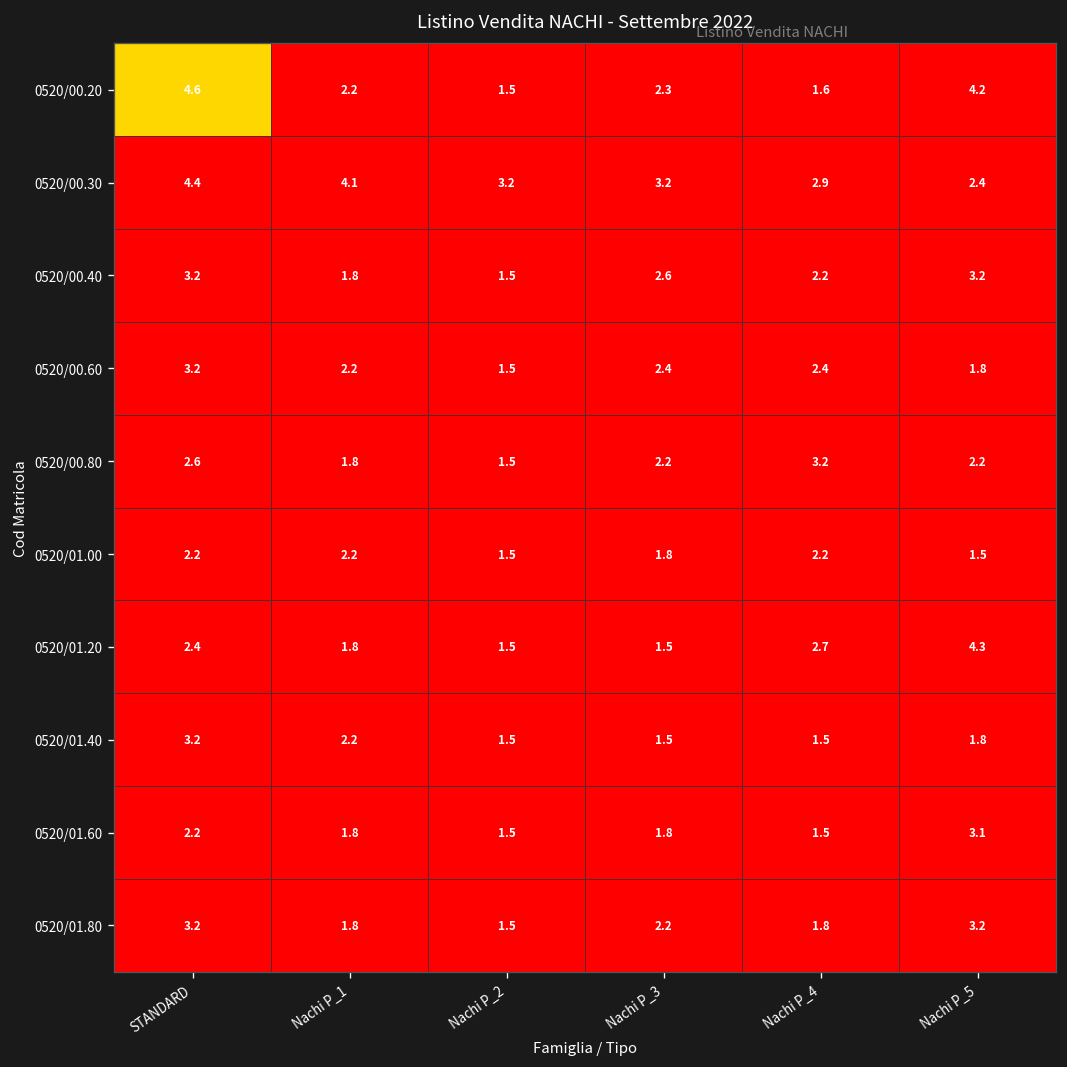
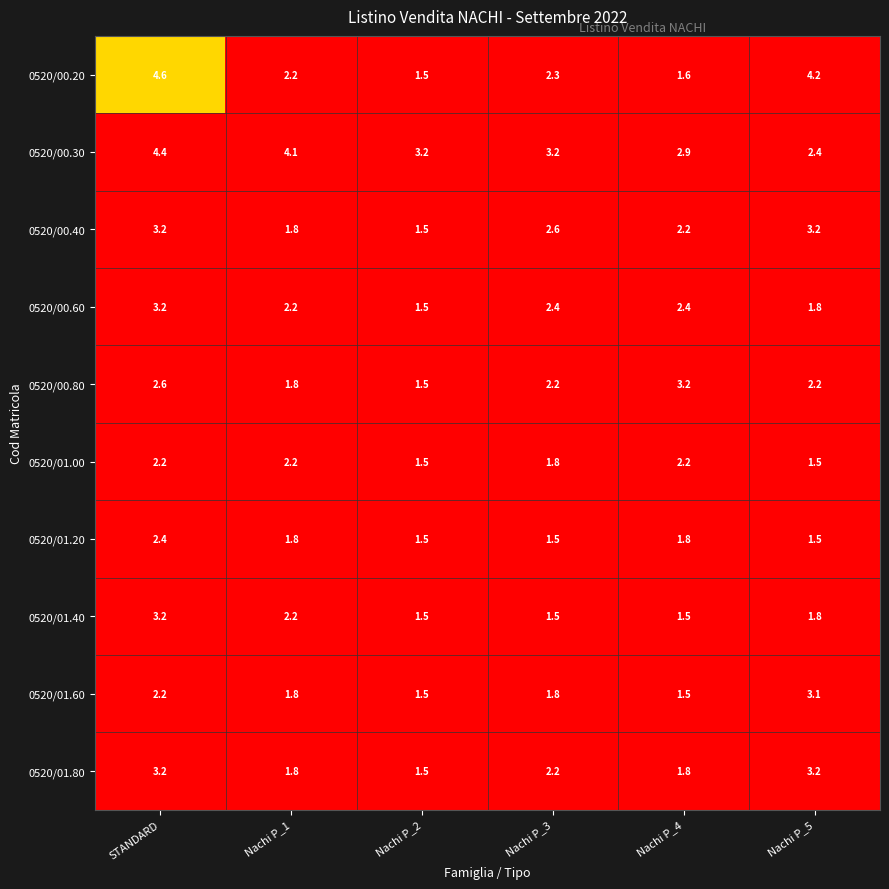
0520/01.20, Nachi P_4: 2.7 -> 1.8
0520/01.20, Nachi P_5: 4.3 -> 1.5
